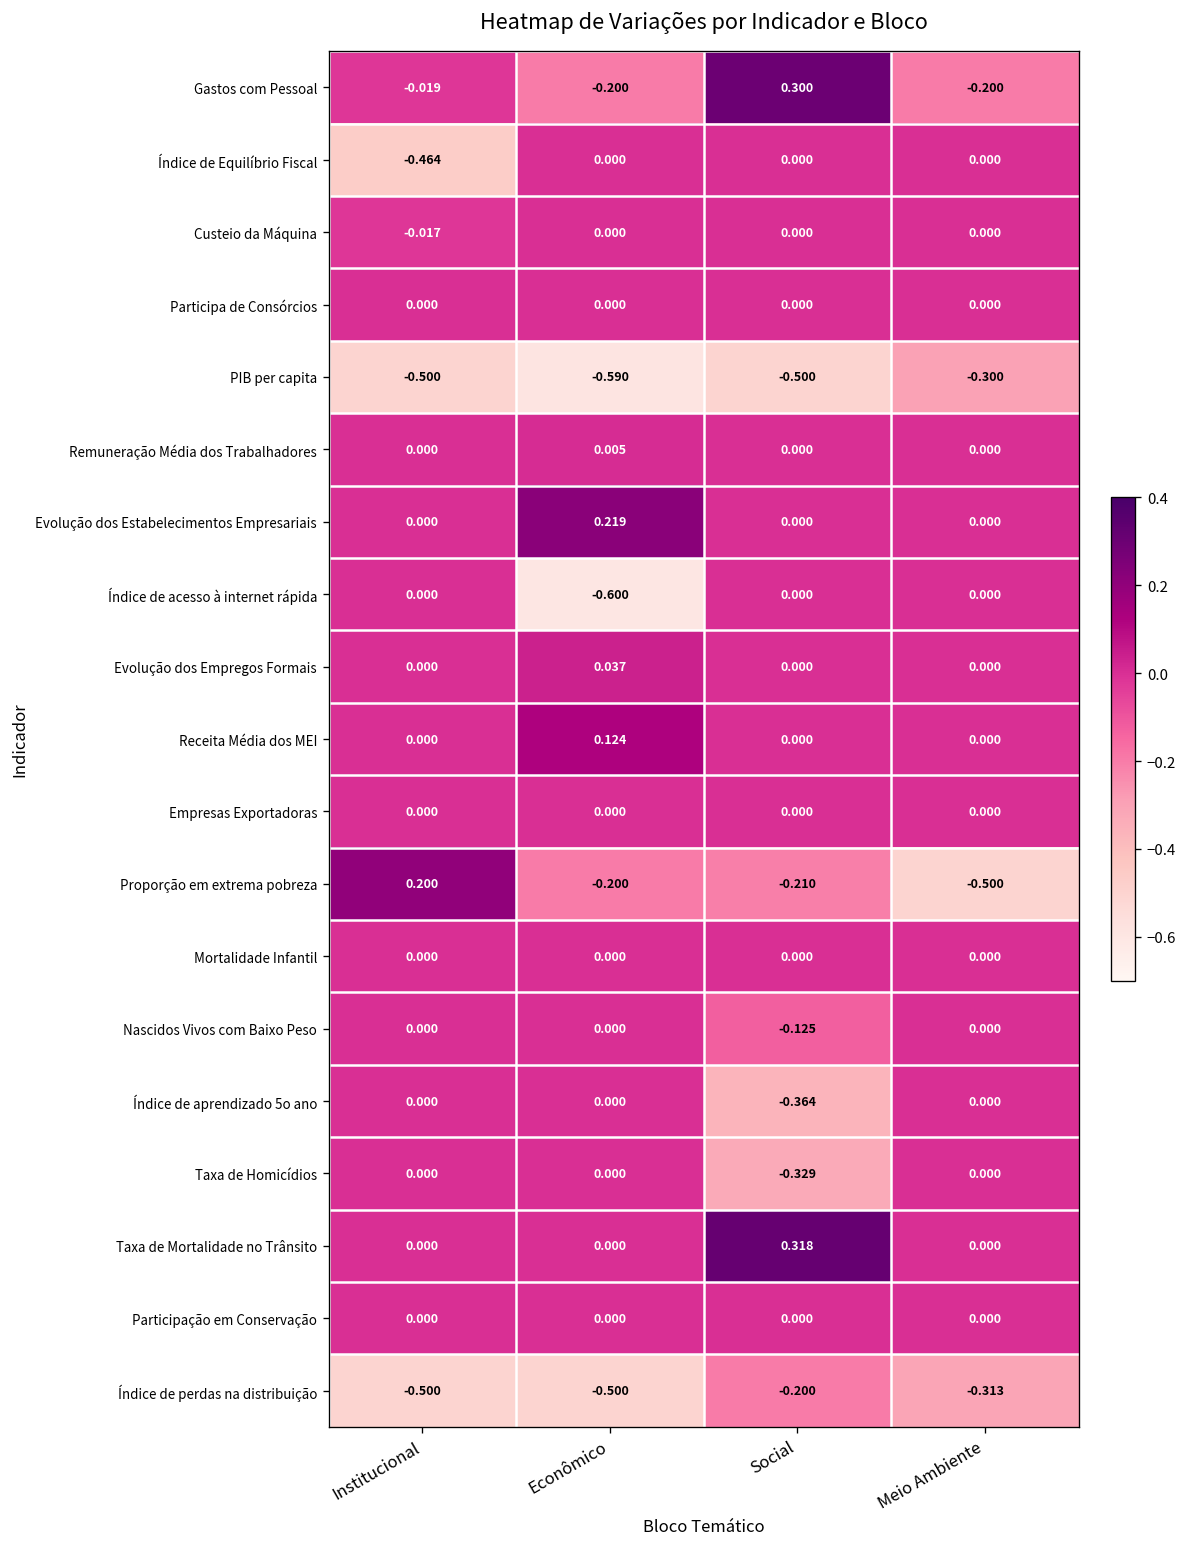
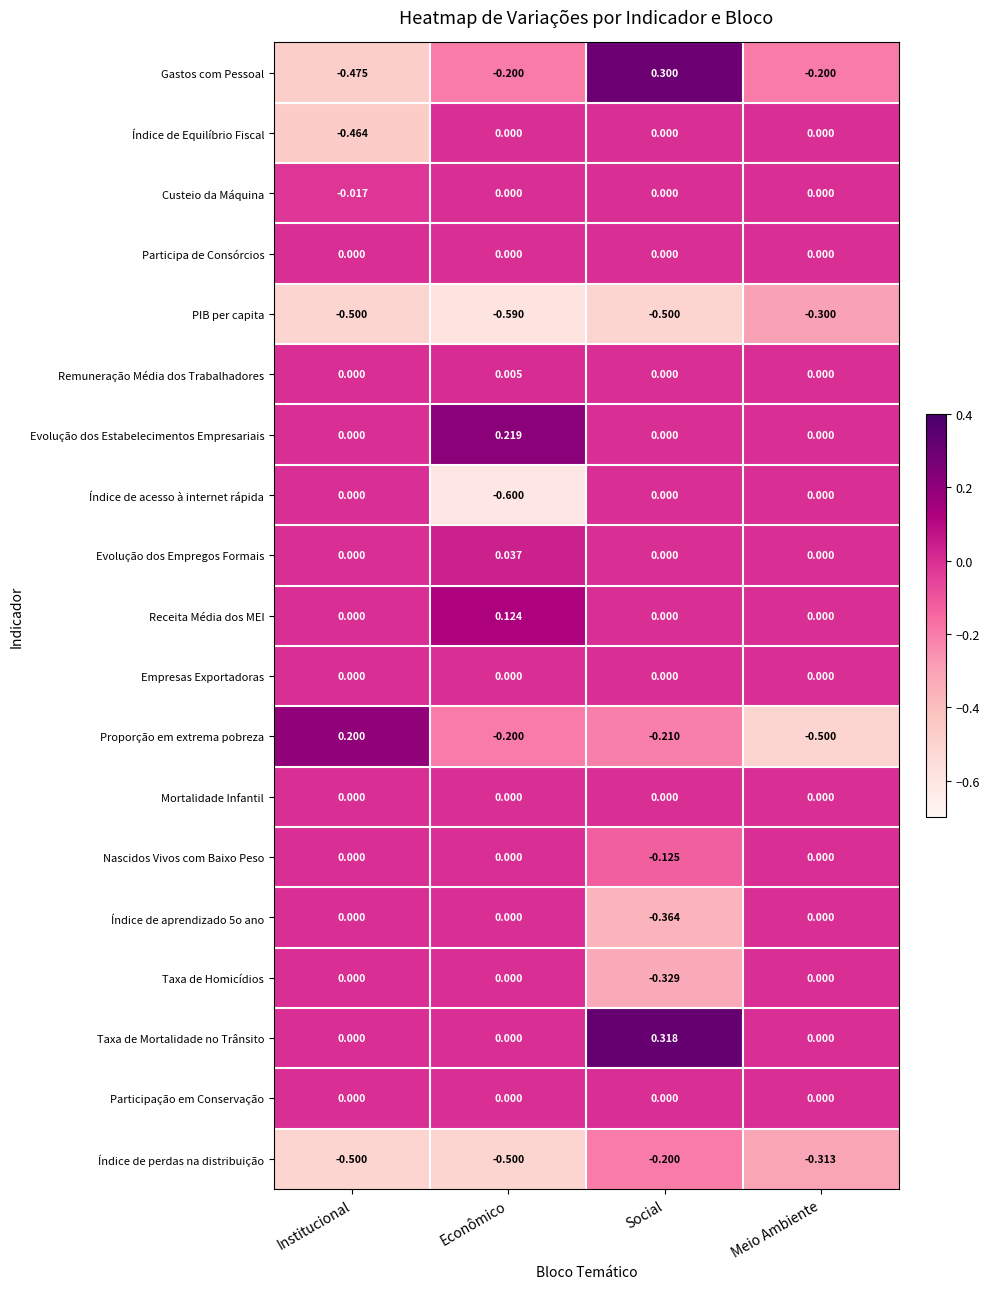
Gastos com Pessoal, Institucional: -0.019 -> -0.475
